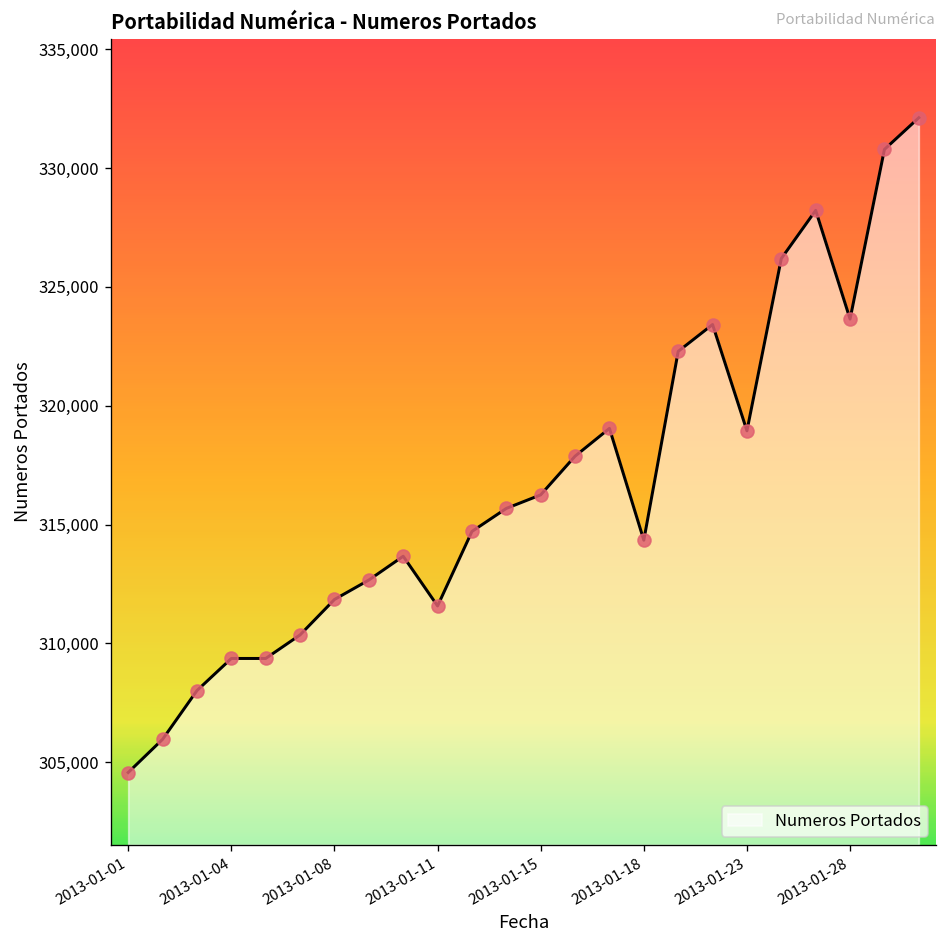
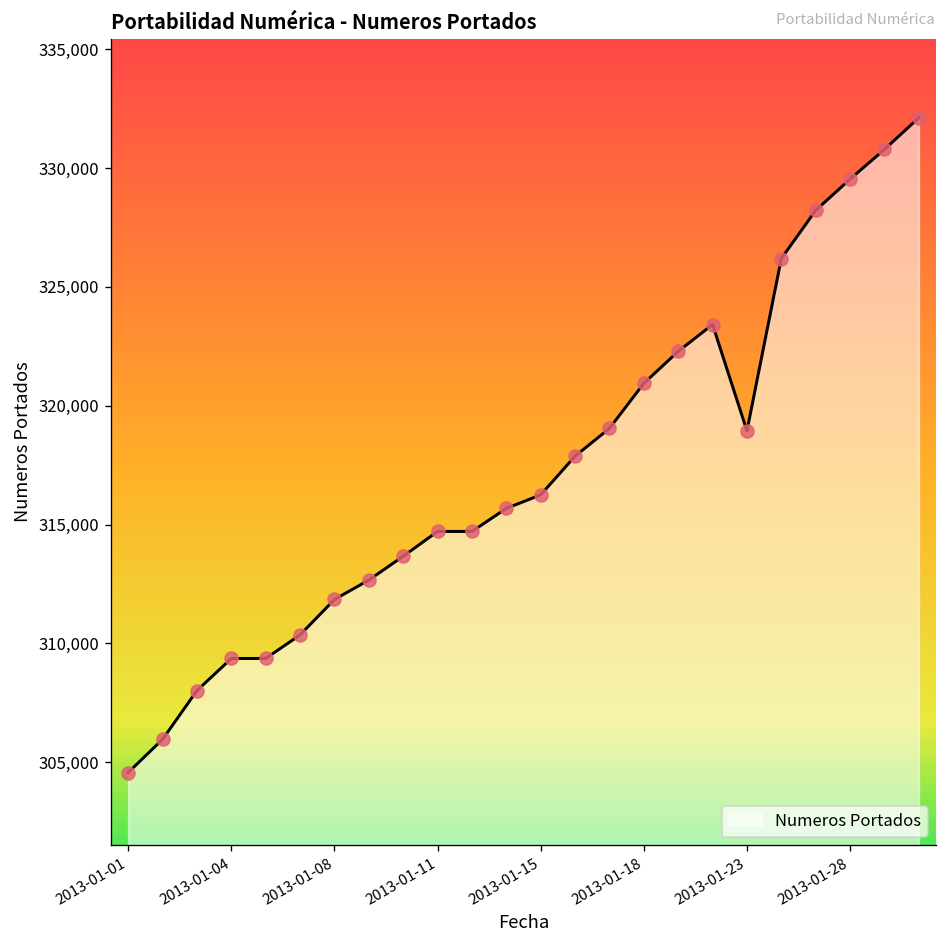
2013-01-11: 311,600 -> 314,700
2013-01-18: 314,300 -> 320,900
2013-01-28: 323,600 -> 329,500
